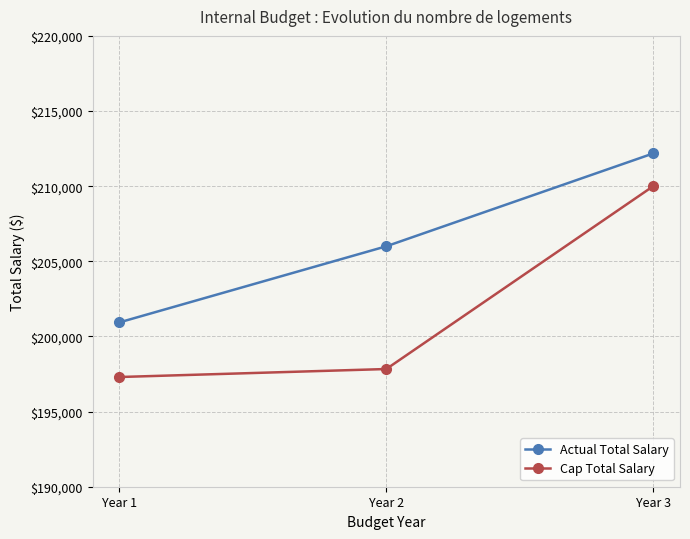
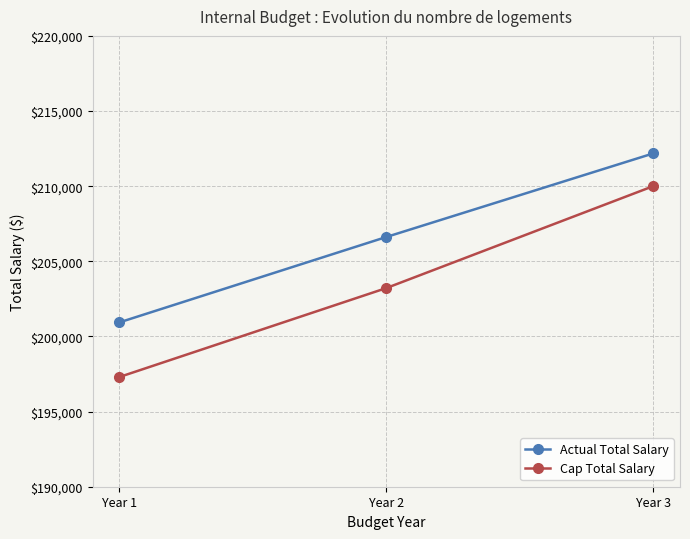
Actual Total Salary, Year 2: $206,000 -> $206,600
Cap Total Salary, Year 2: $197,800 -> $203,200
